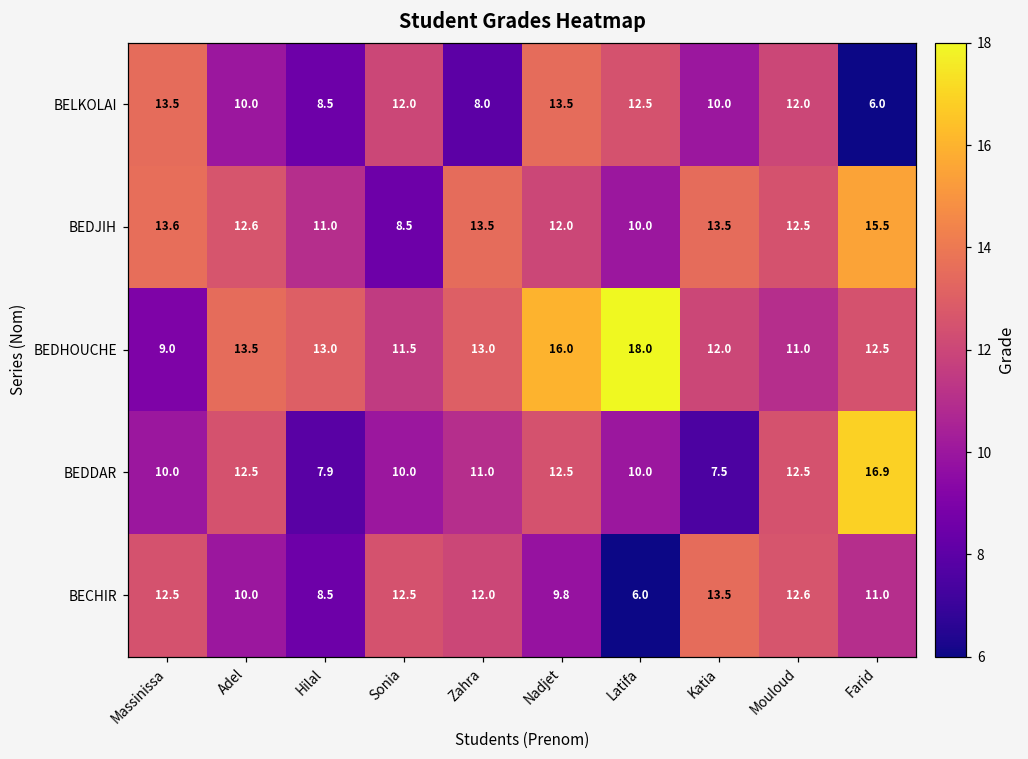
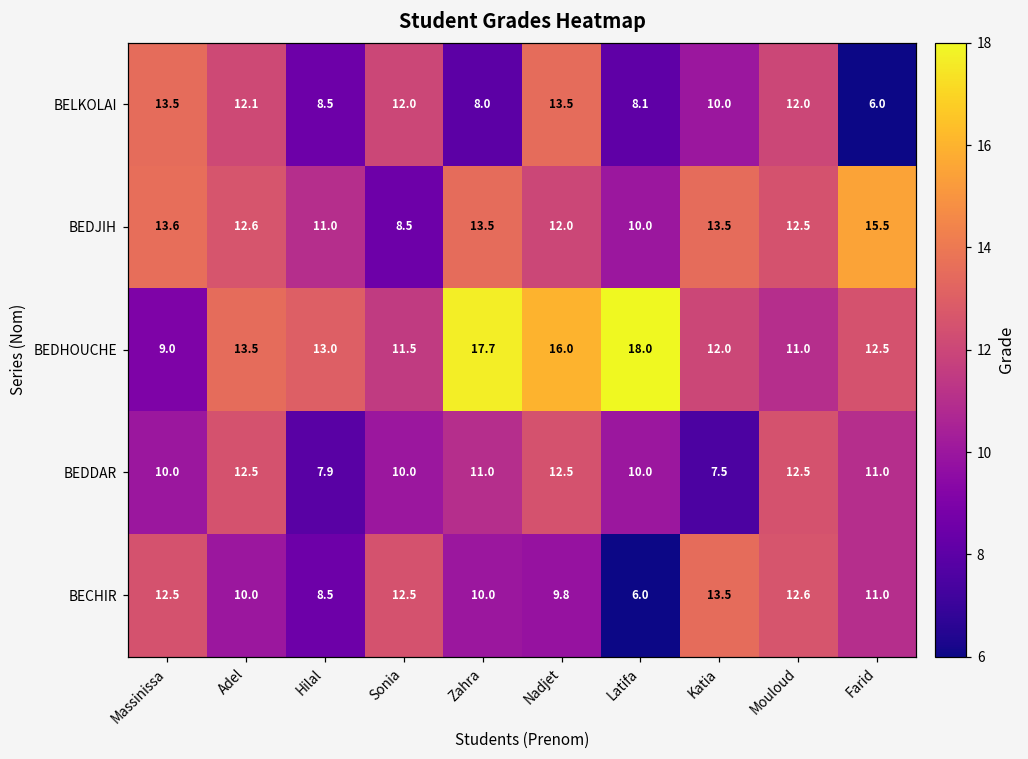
BELKOLAI, Adel: 10.0 -> 12.1
BELKOLAI, Latifa: 12.5 -> 8.1
BEDHOUCHE, Zahra: 13.0 -> 17.7
BEDDAR, Farid: 16.9 -> 11.0
BECHIR, Zahra: 12.0 -> 10.0
